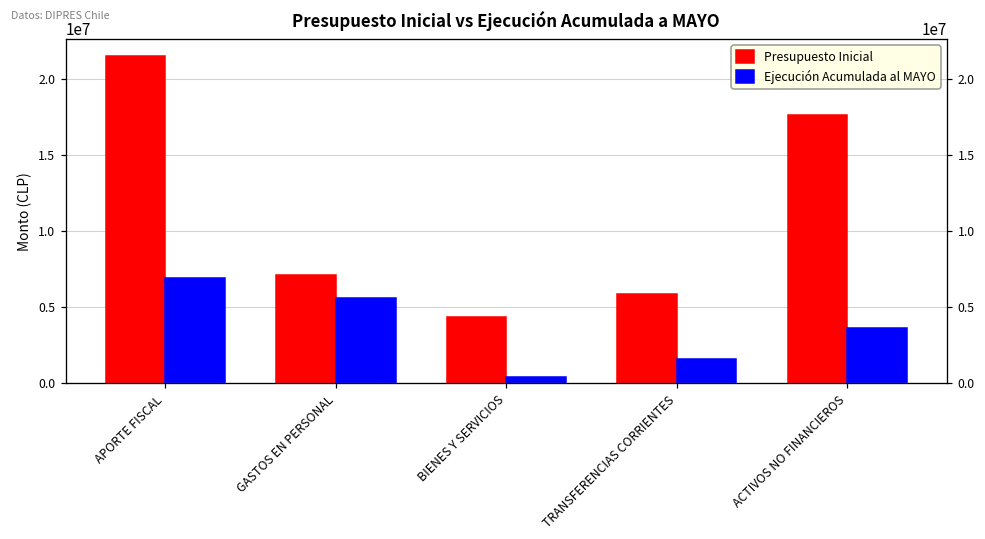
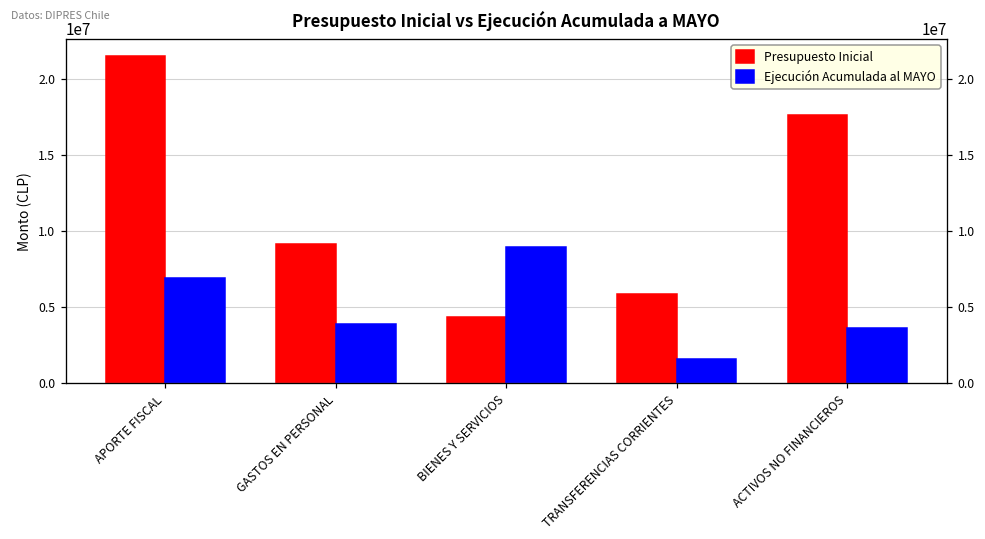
Presupuesto Inicial, GASTOS EN PERSONAL: 7100000 -> 9200000
Ejecución Acumulada al MAYO, GASTOS EN PERSONAL: 5600000 -> 3900000
Ejecución Acumulada al MAYO, BIENES Y SERVICIOS: 400000 -> 9000000
